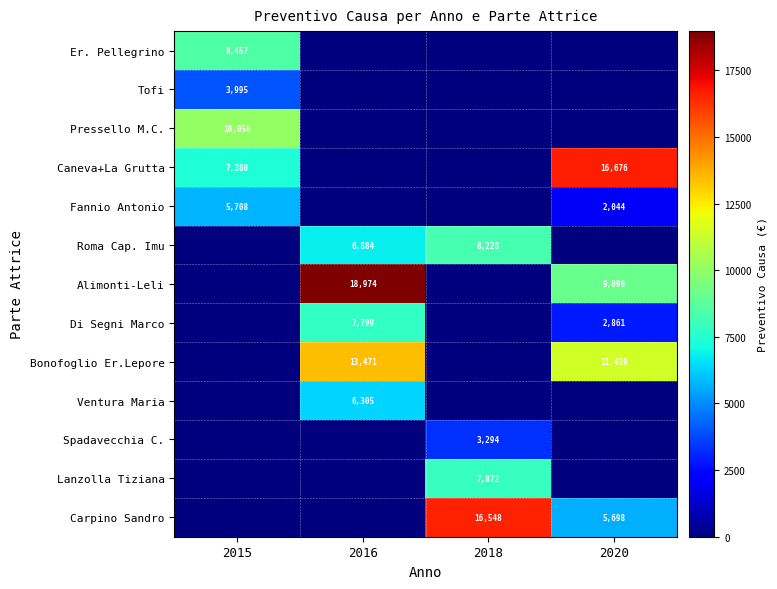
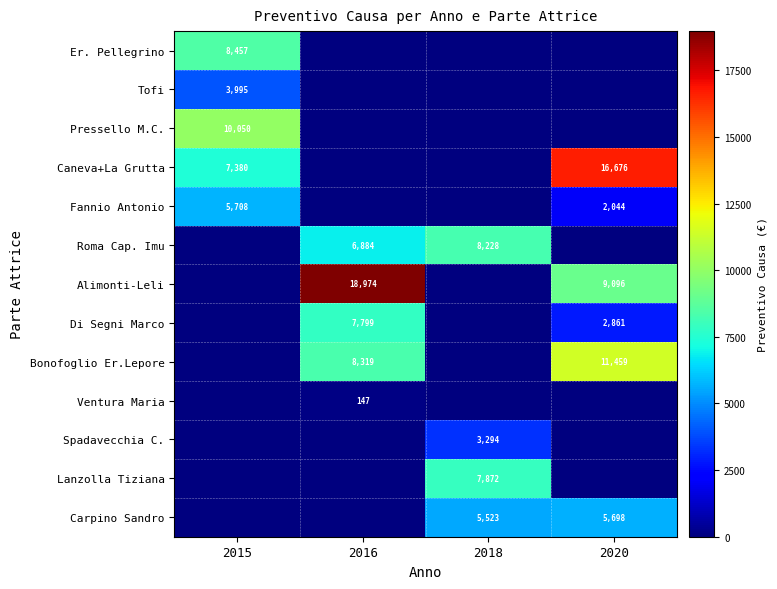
Bonofoglio Er.Lepore, 2016: 13,471 -> 8,319
Ventura Maria, 2016: 6,305 -> 147
Carpino Sandro, 2018: 16,548 -> 5,523
